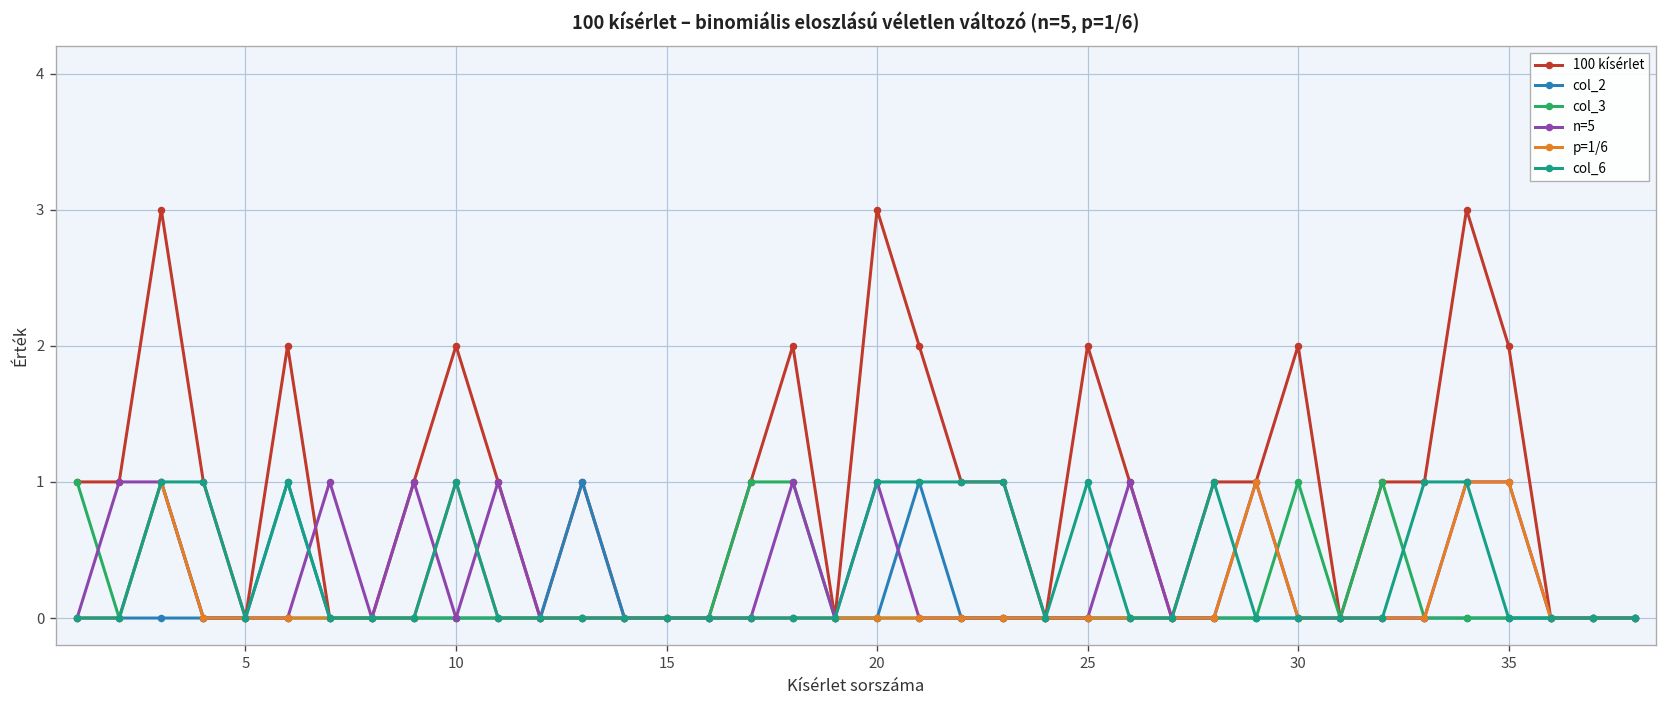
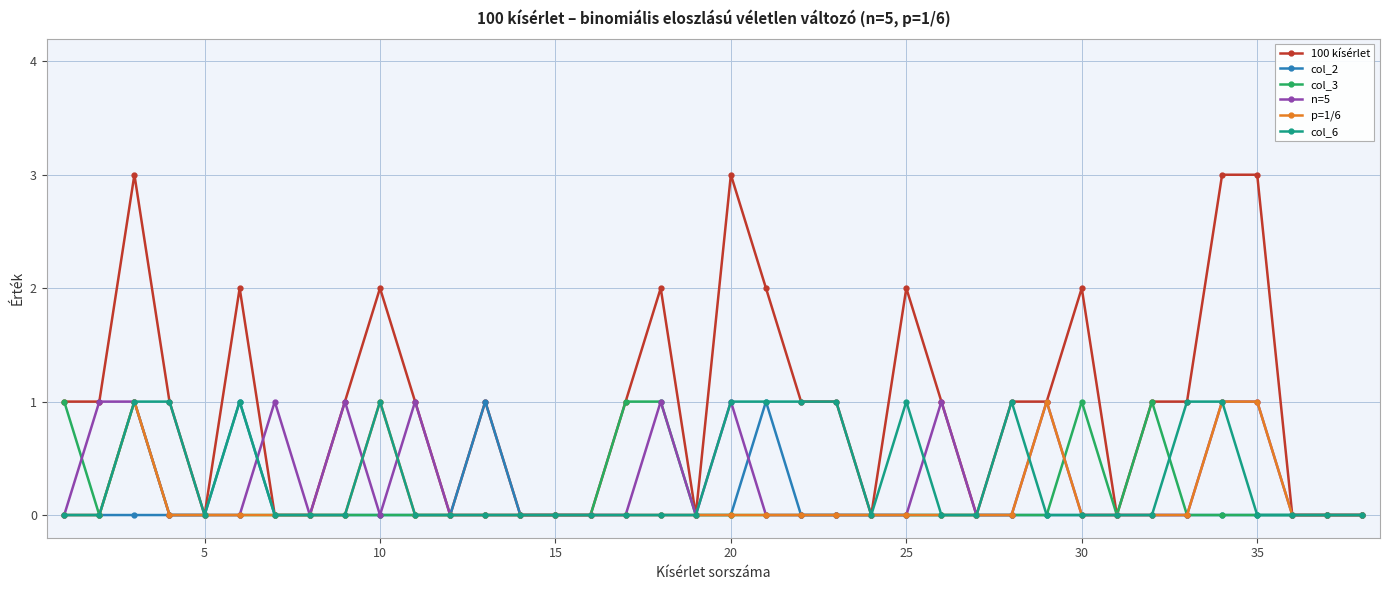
100 kísérlet, 35: 2 -> 3
